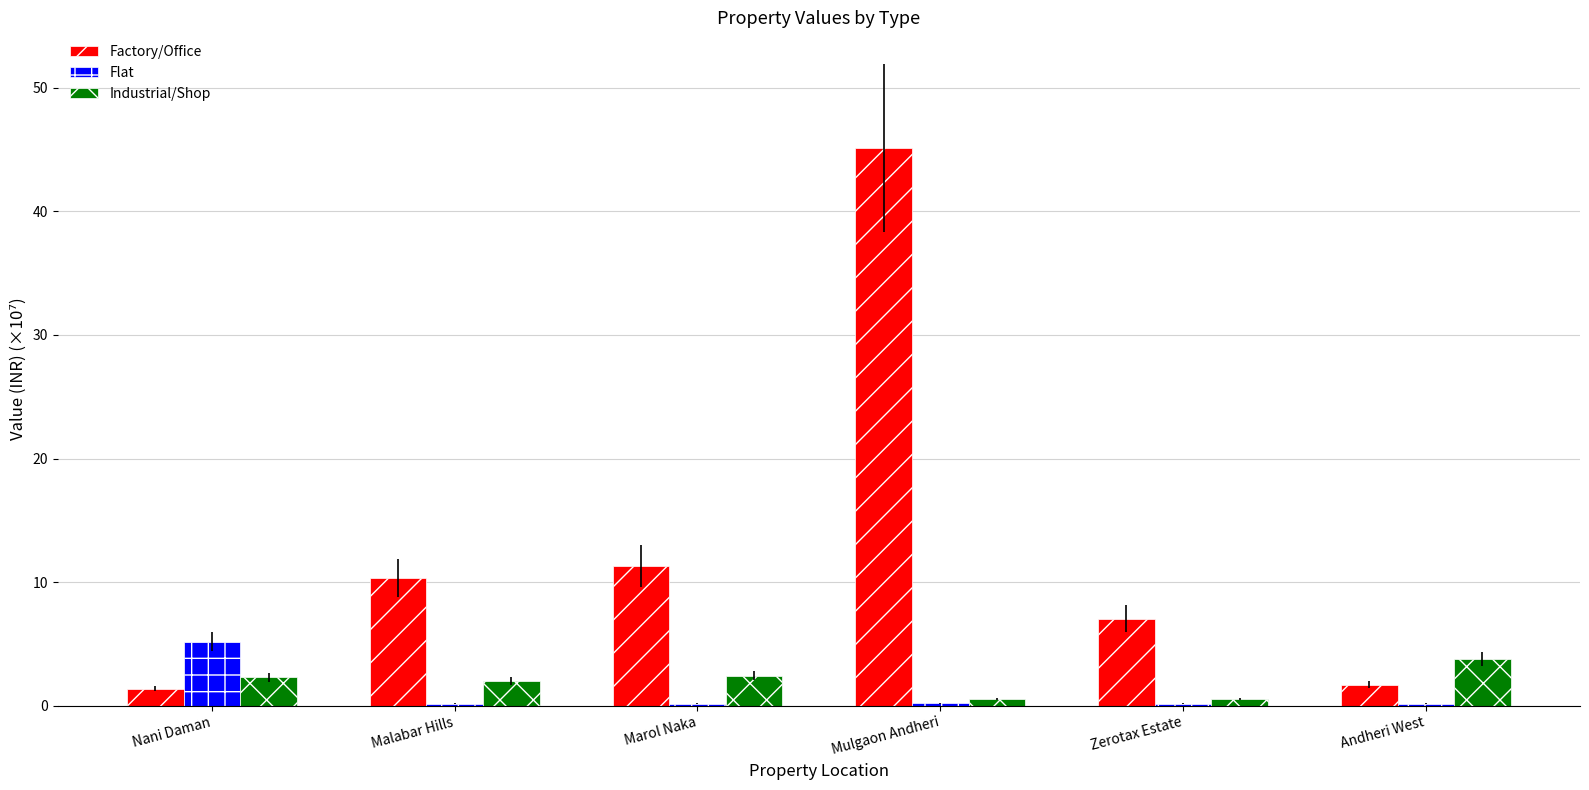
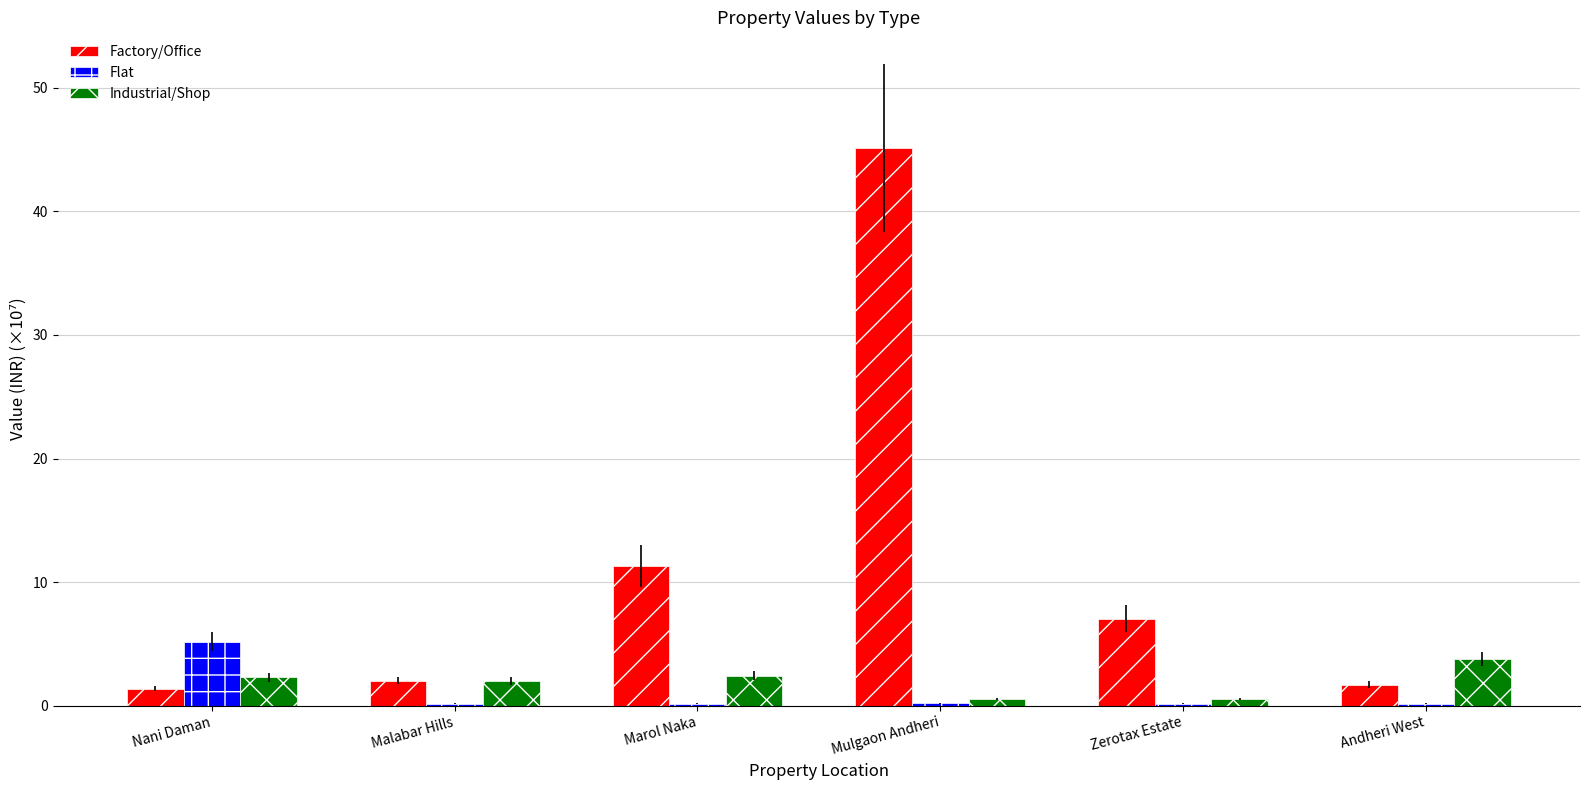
Factory/Office, Malabar Hills: 10.3 -> 2.0
